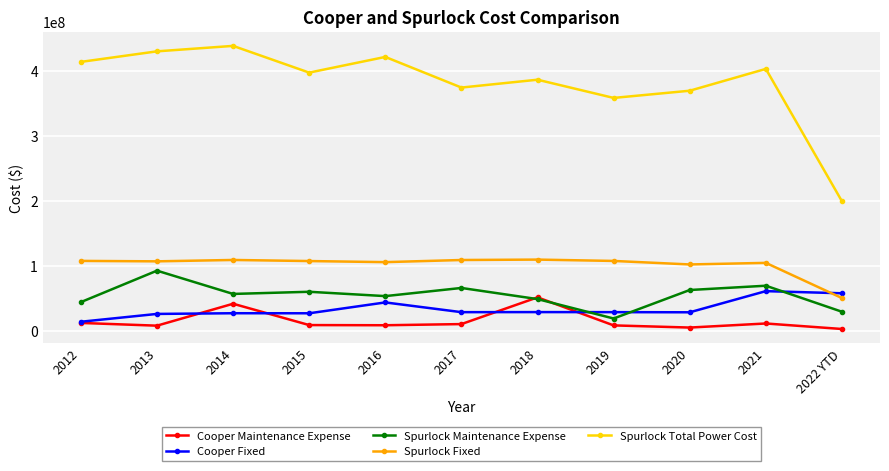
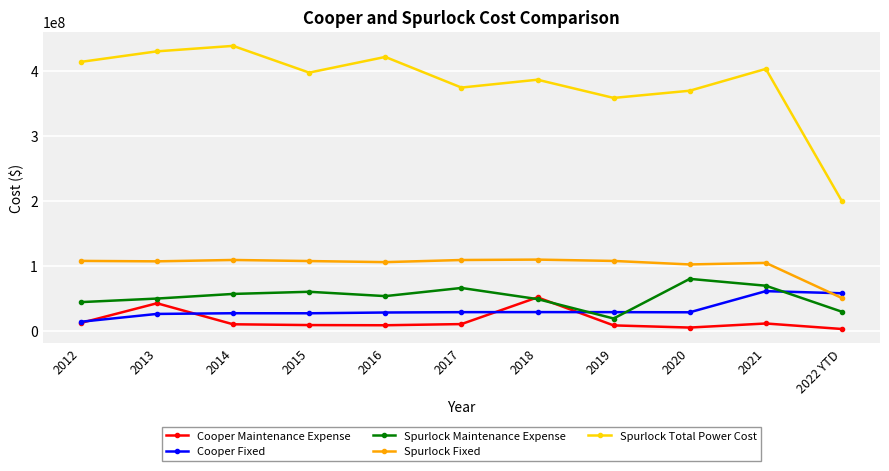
Cooper Maintenance Expense, 2013: 10000000 -> 40000000
Spurlock Maintenance Expense, 2013: 90000000 -> 50000000
Cooper Maintenance Expense, 2014: 40000000 -> 10000000
Cooper Fixed, 2016: 40000000 -> 30000000
Spurlock Maintenance Expense, 2020: 60000000 -> 80000000
